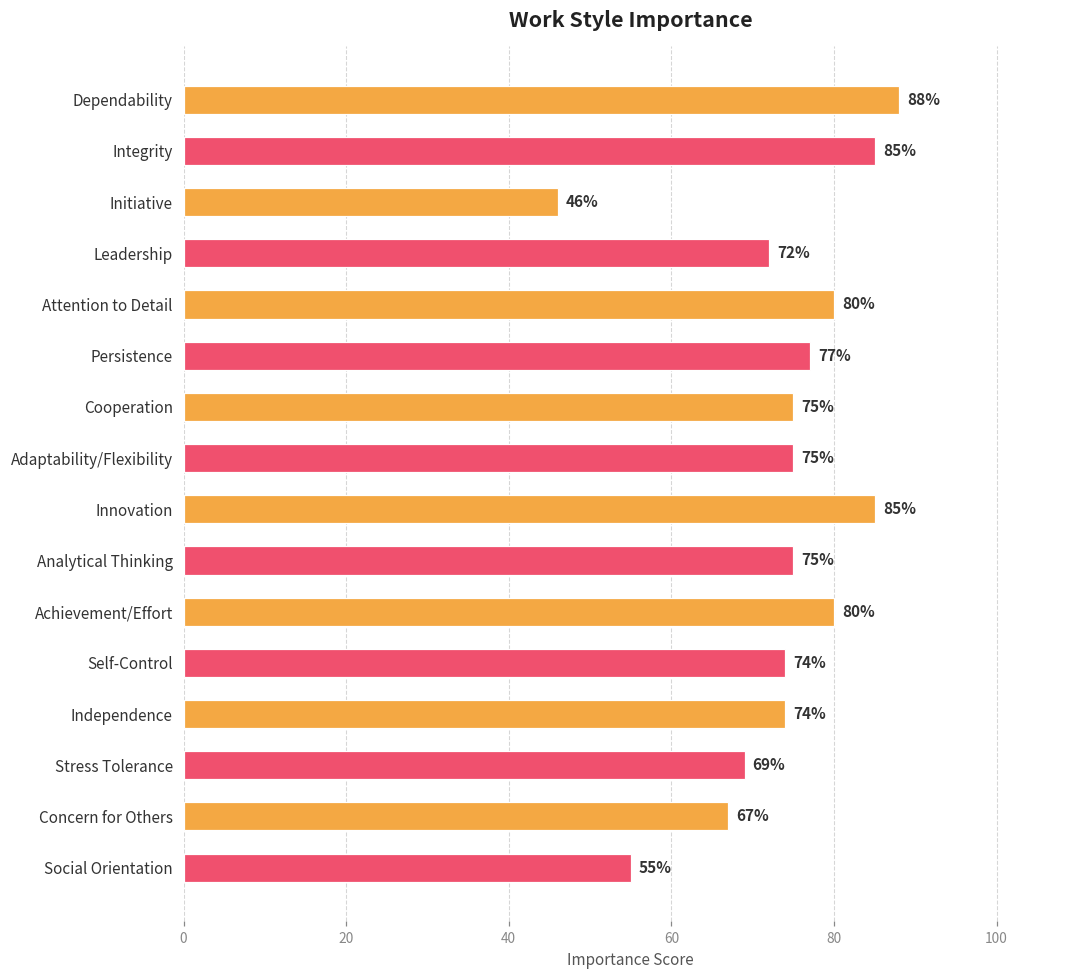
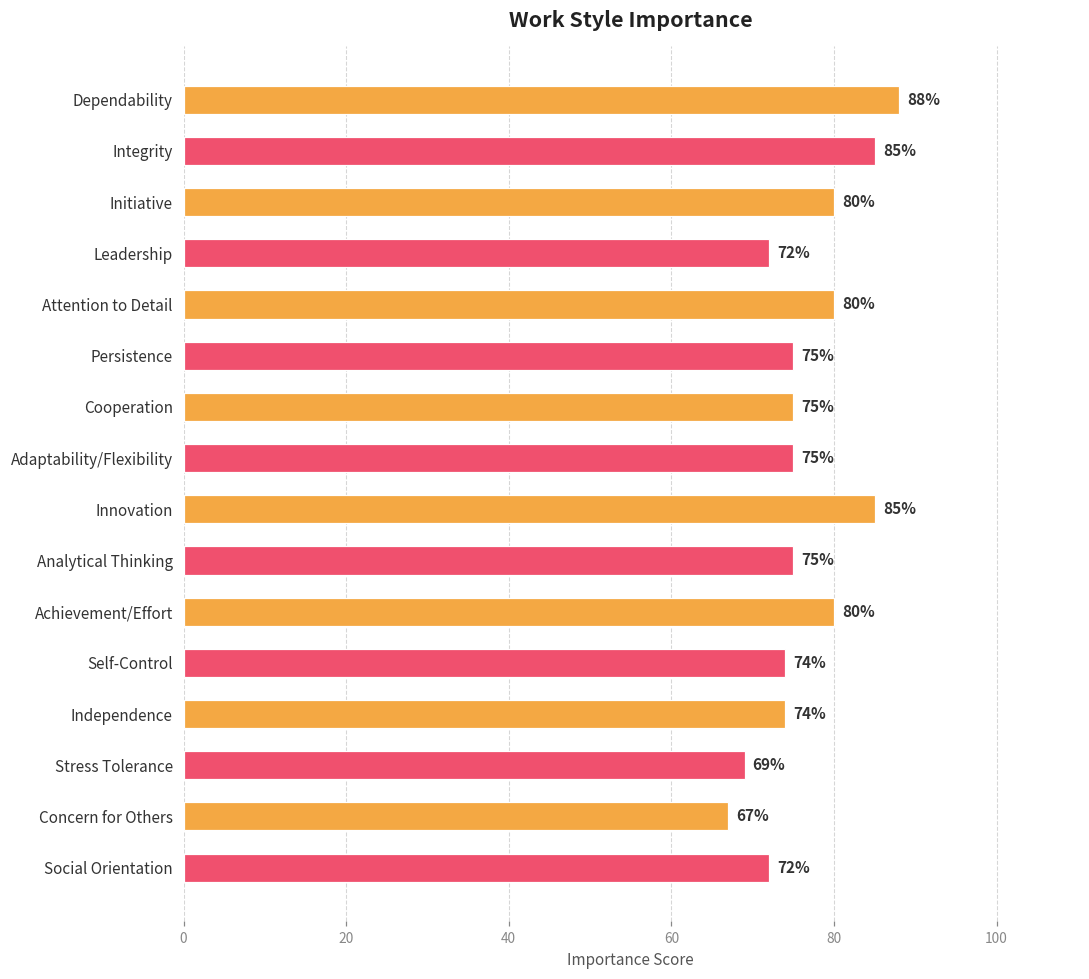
Initiative: 46% -> 80%
Persistence: 77% -> 75%
Social Orientation: 55% -> 72%
